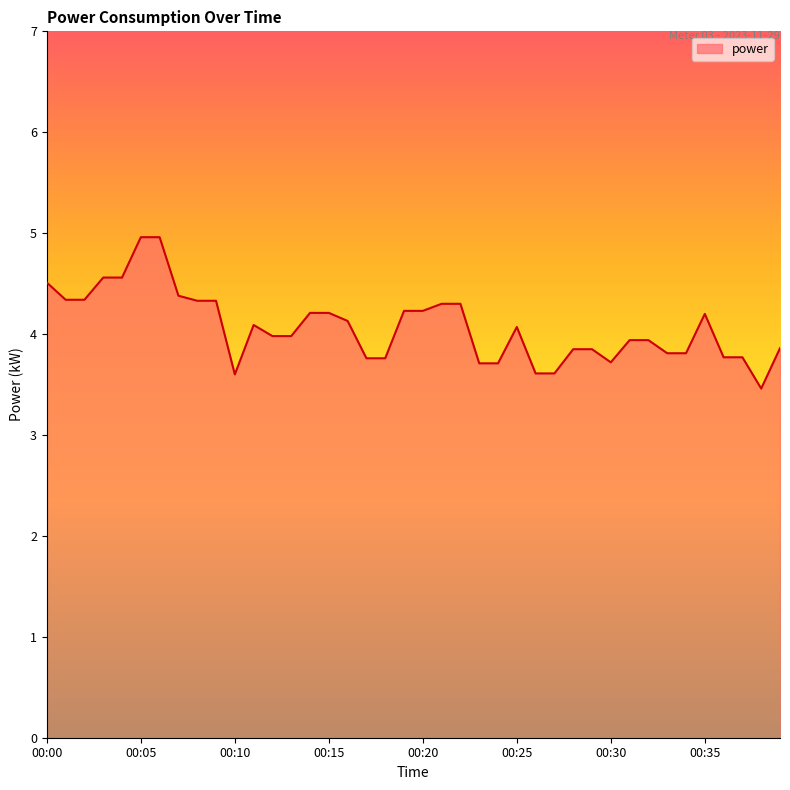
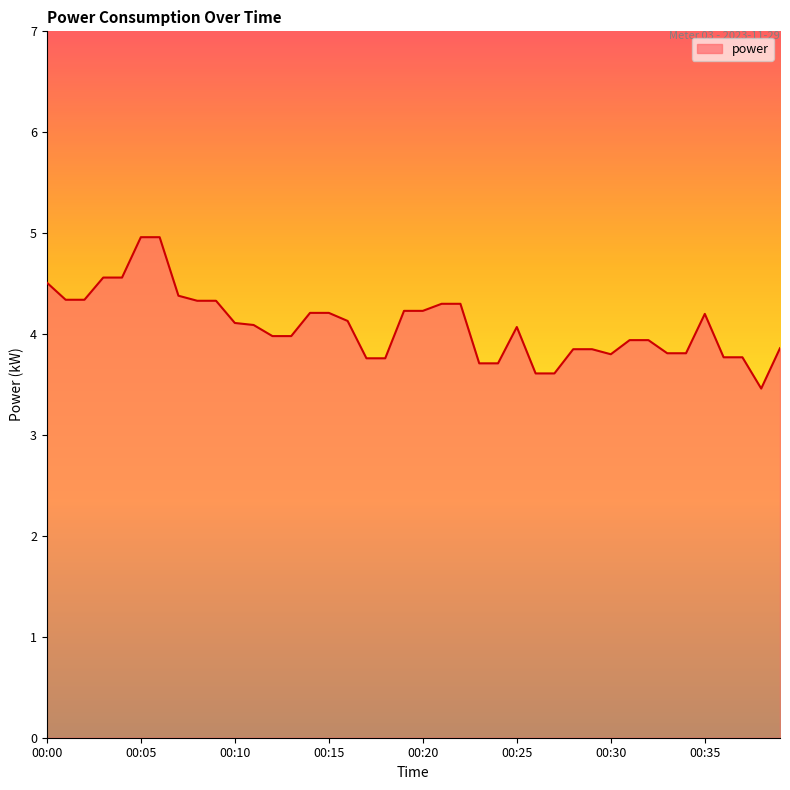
00:10: 3.60 -> 4.11
00:30: 3.72 -> 3.80
